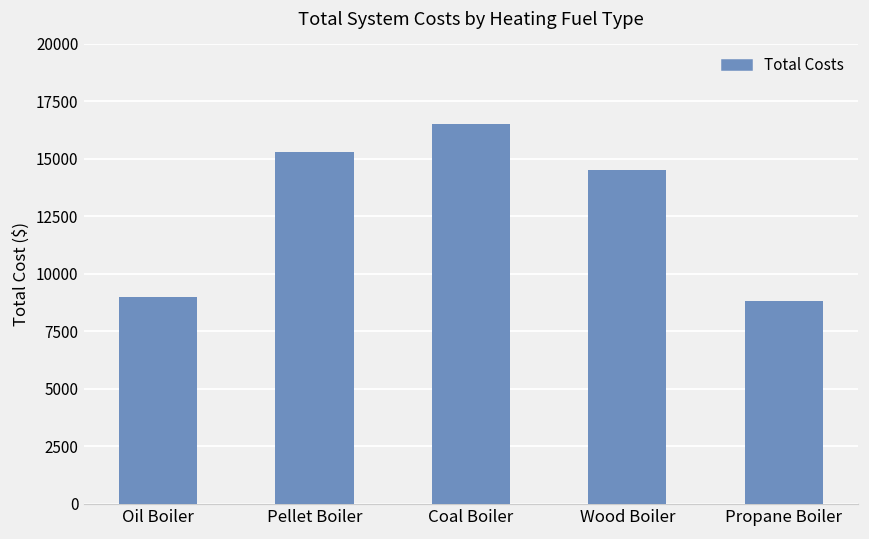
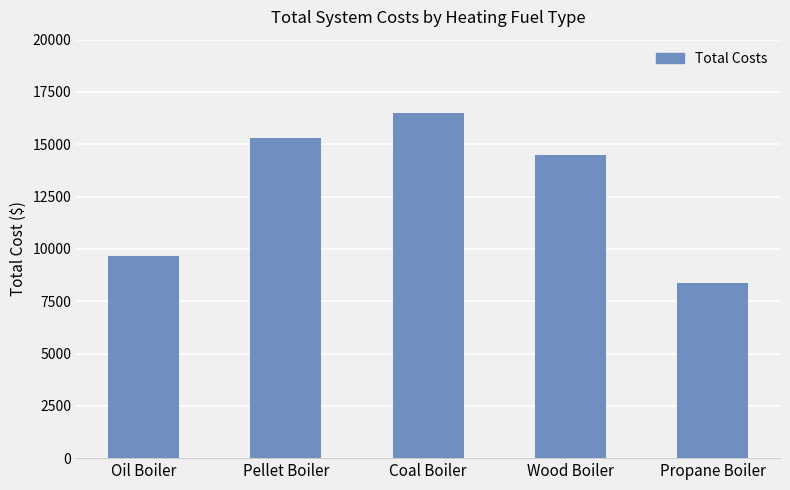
Oil Boiler: 9000 -> 9700
Propane Boiler: 8800 -> 8400
